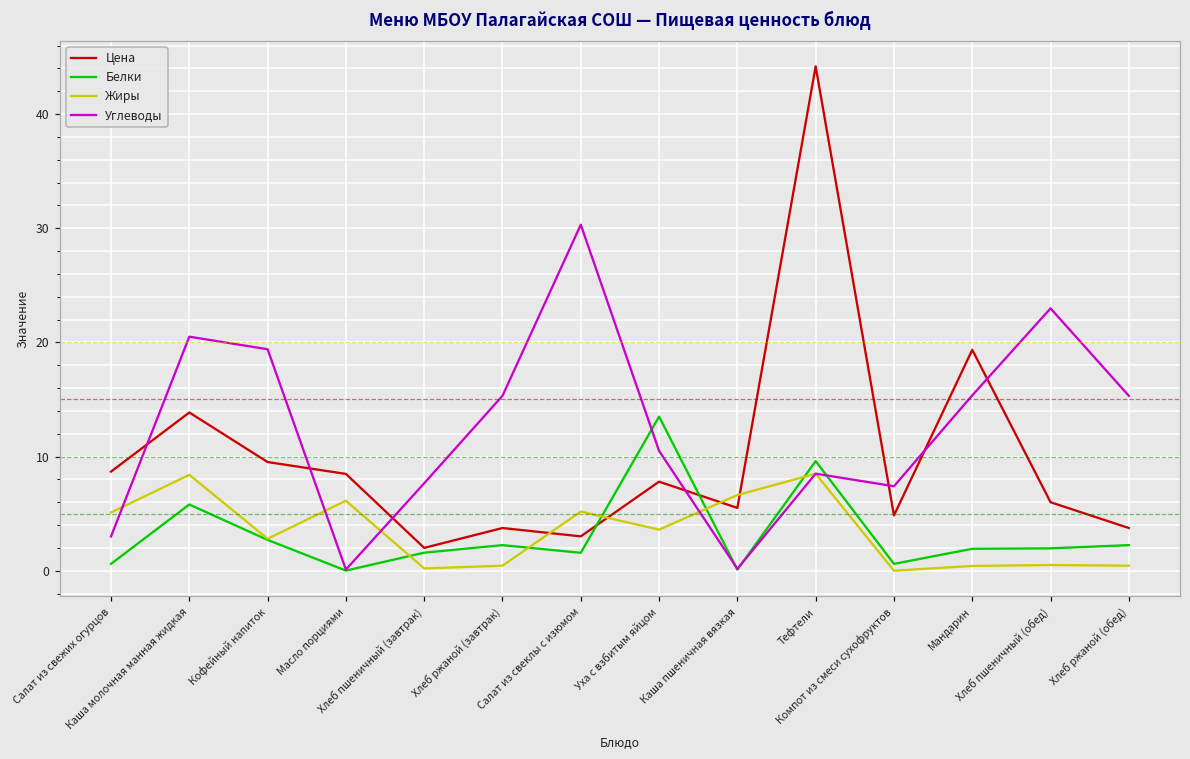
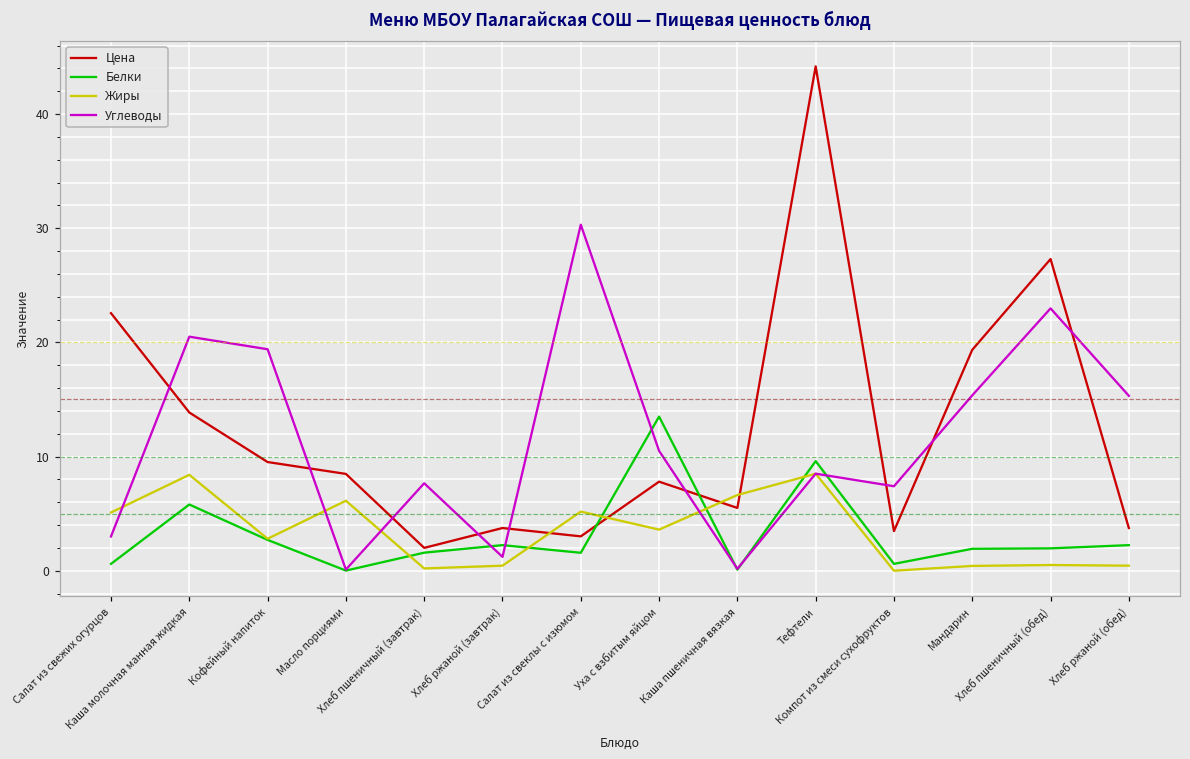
Цена, Салат из свежих огурцов: 8.7 -> 22.6
Углеводы, Хлеб ржаной (завтрак): 15.3 -> 1.2
Цена, Компот из смеси сухофруктов: 4.8 -> 3.5
Цена, Хлеб пшеничный (обед): 6.0 -> 27.3
